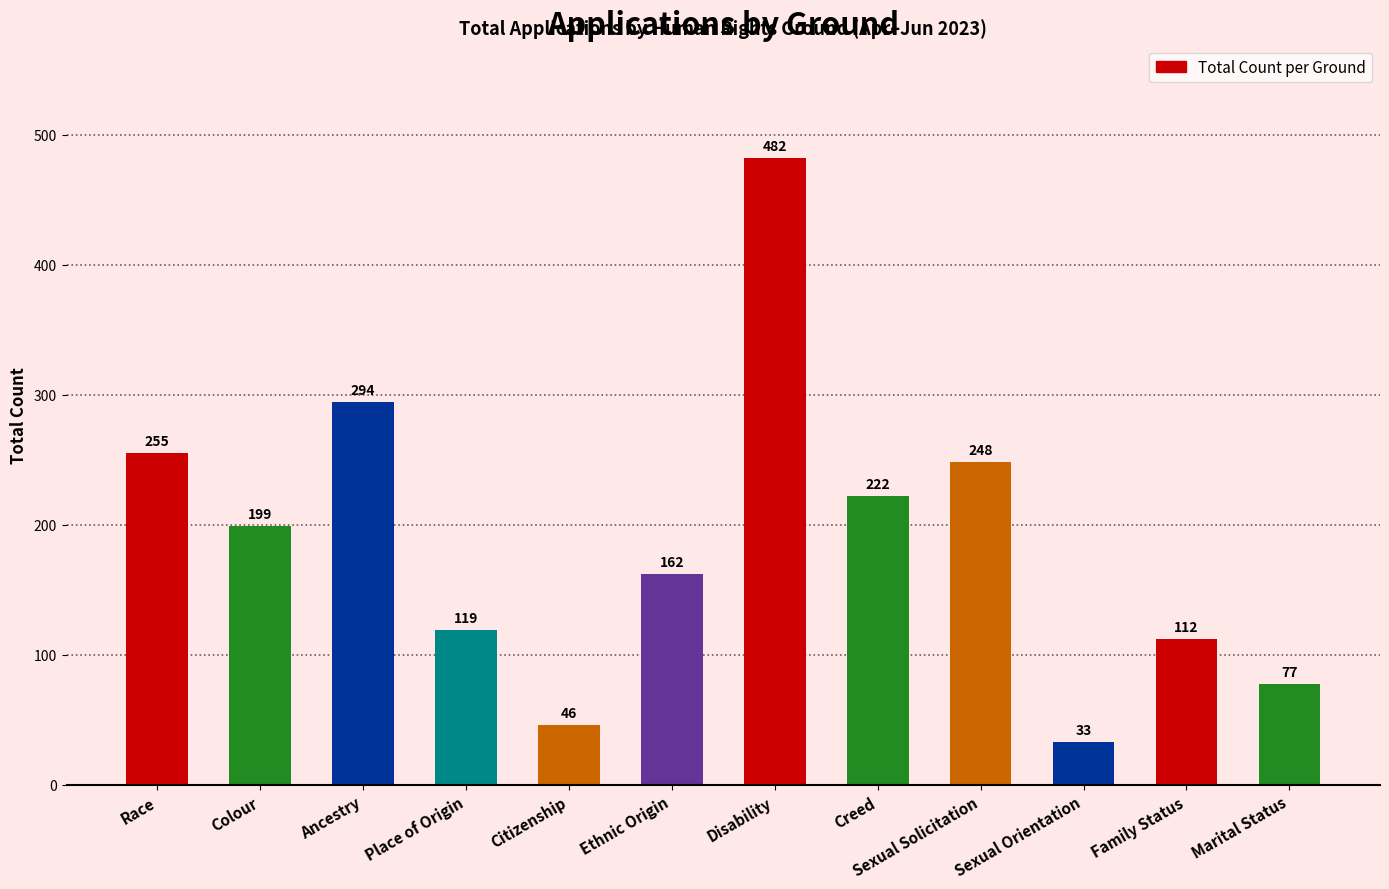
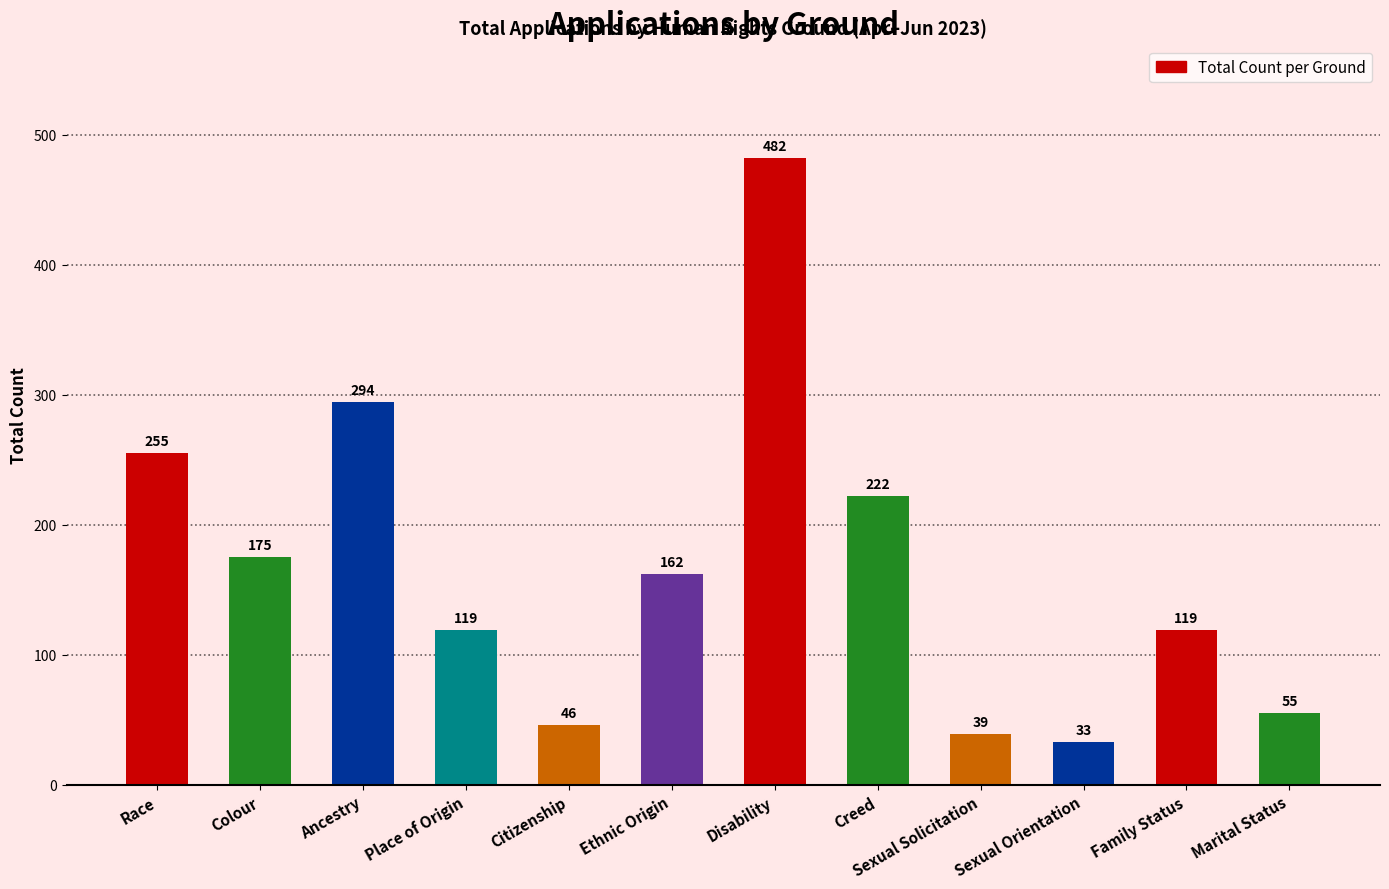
Colour: 199 -> 175
Sexual Solicitation: 248 -> 39
Family Status: 112 -> 119
Marital Status: 77 -> 55
